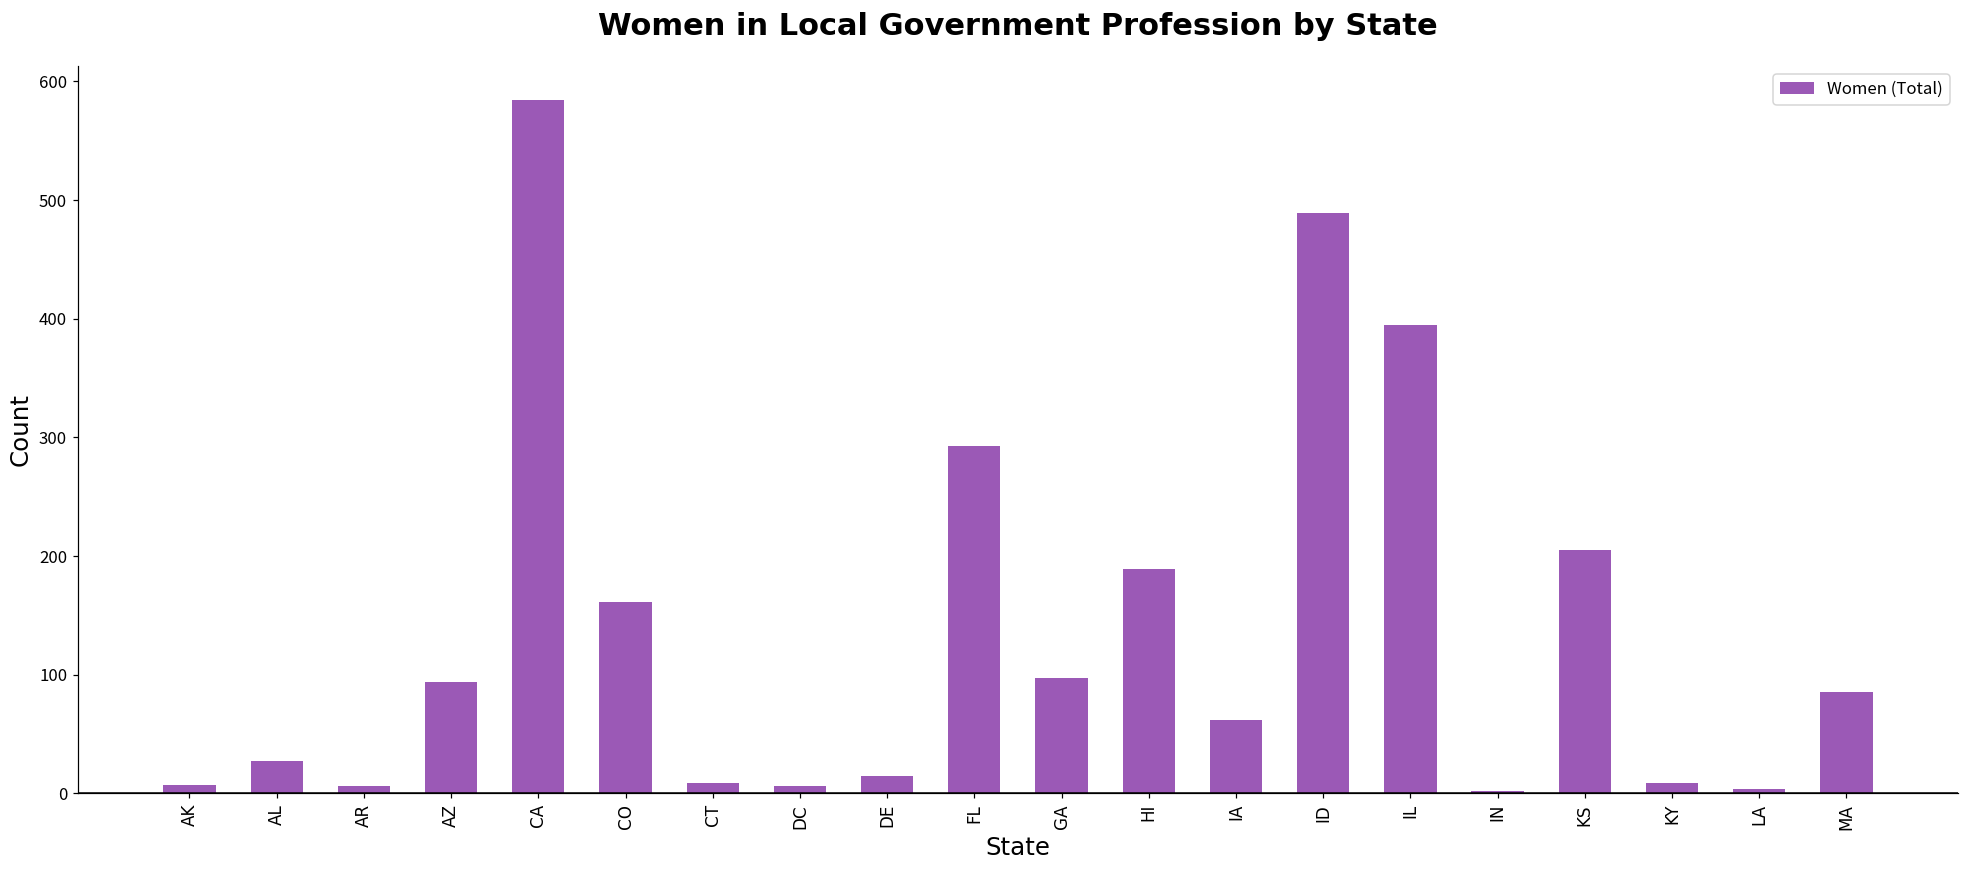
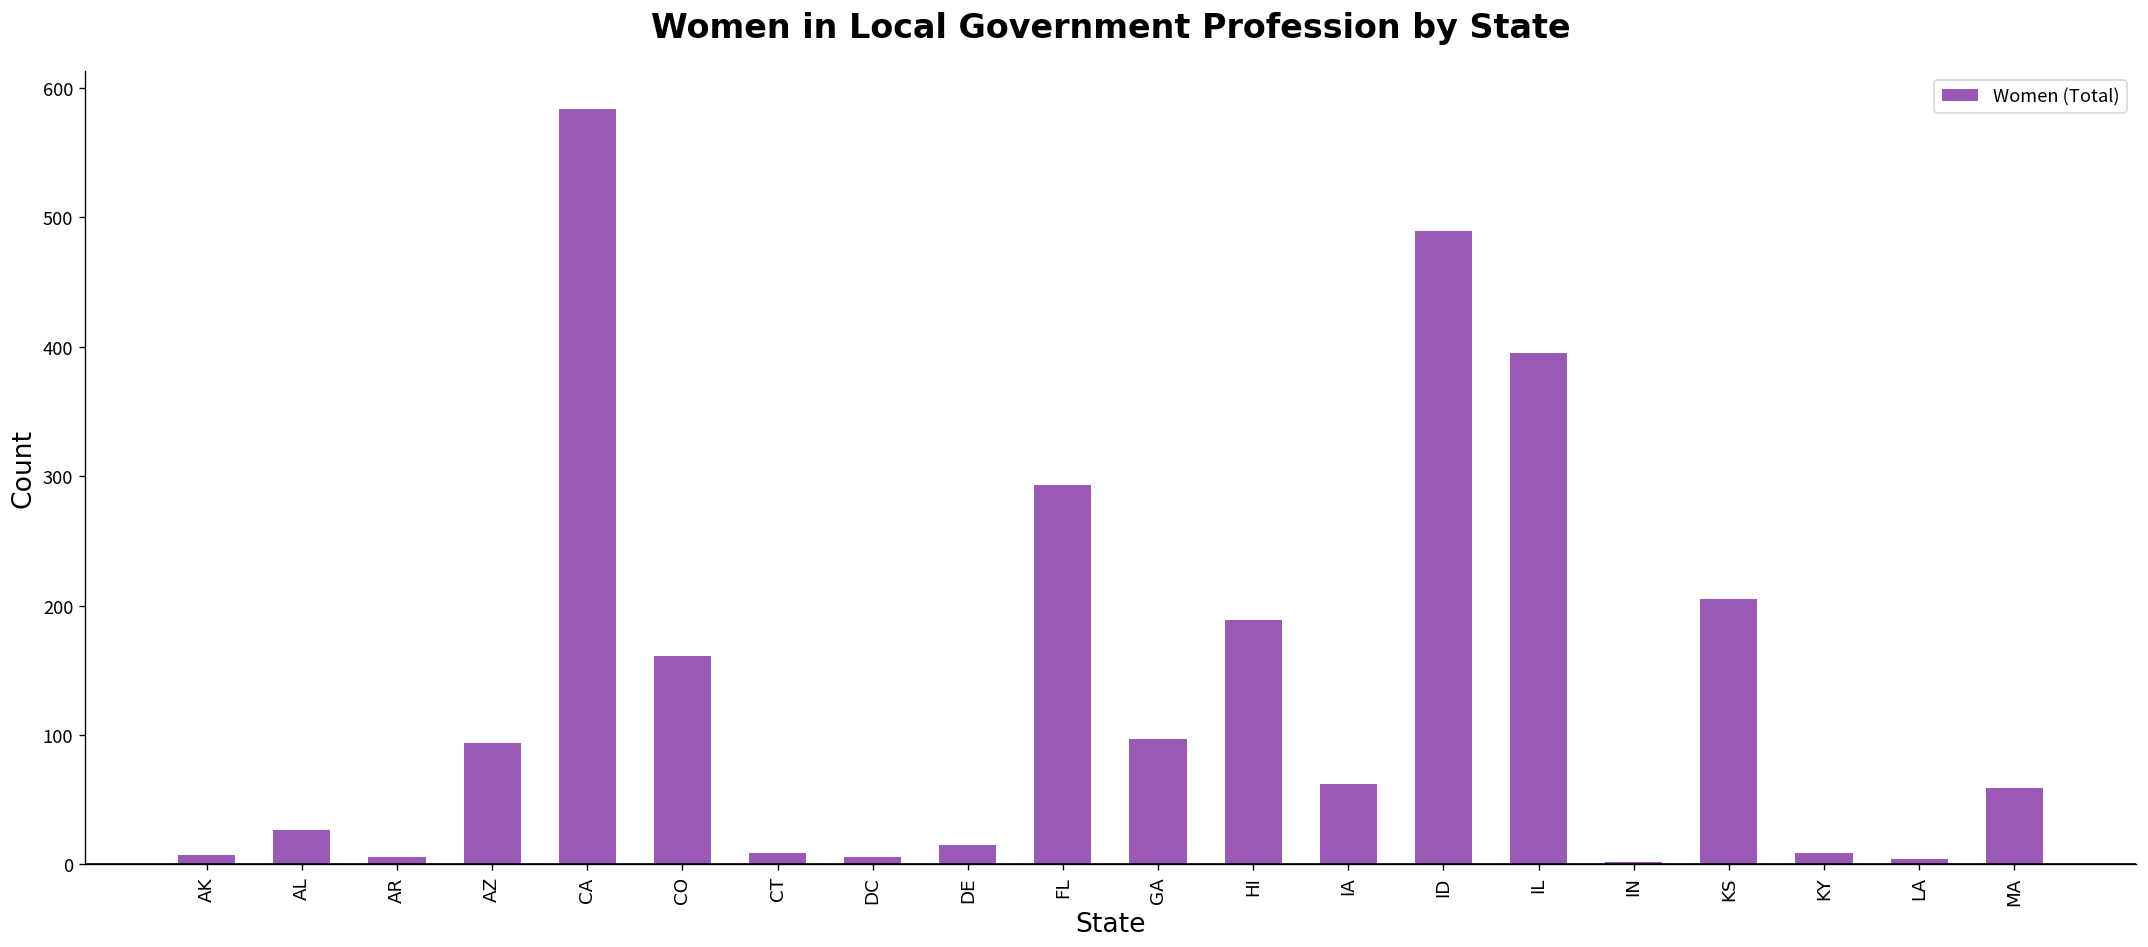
MA: 85 -> 59
